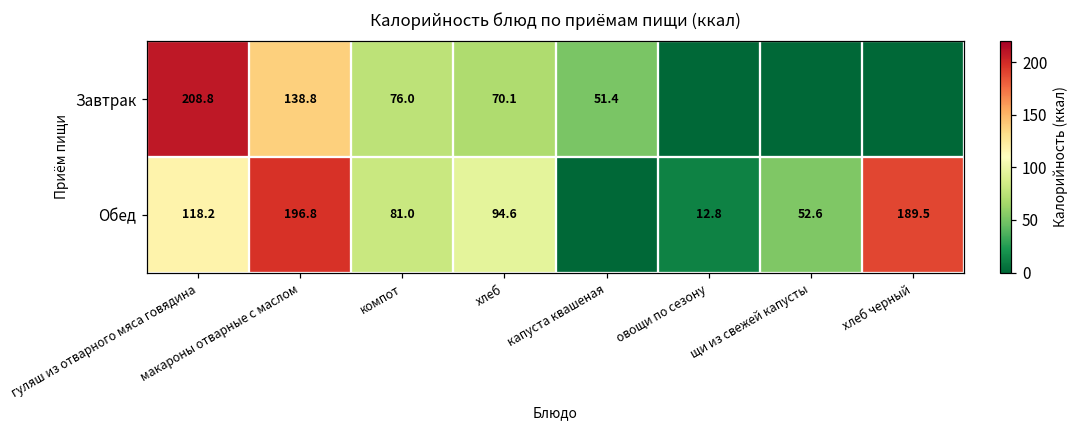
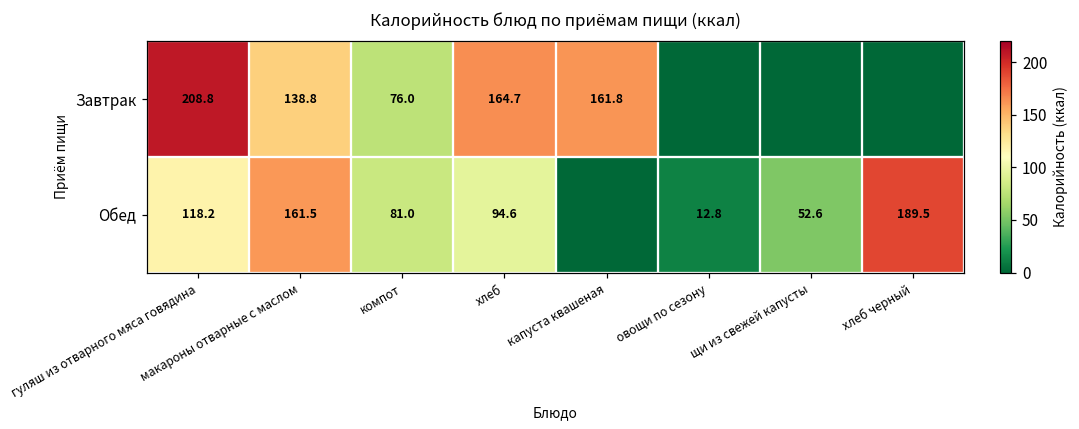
Завтрак, хлеб: 70.1 -> 164.7
Завтрак, капуста квашеная: 51.4 -> 161.8
Обед, макароны отварные с маслом: 196.8 -> 161.5
